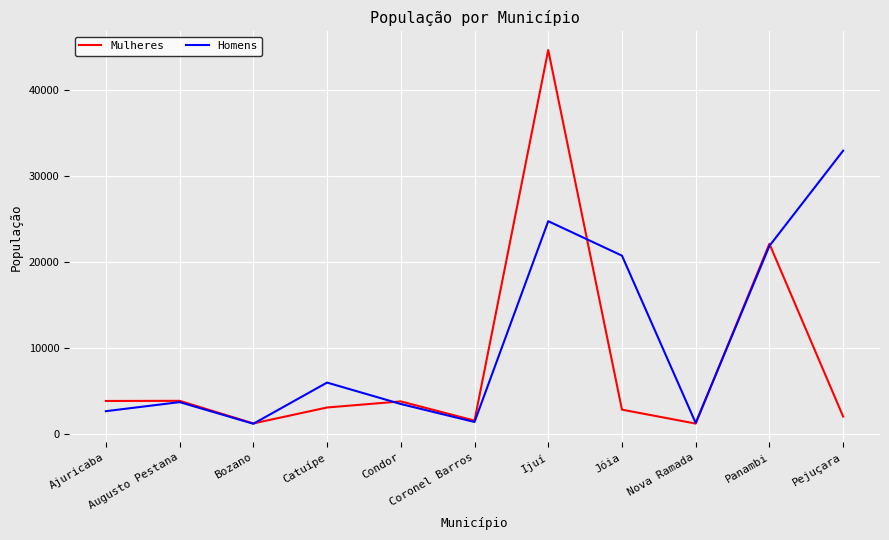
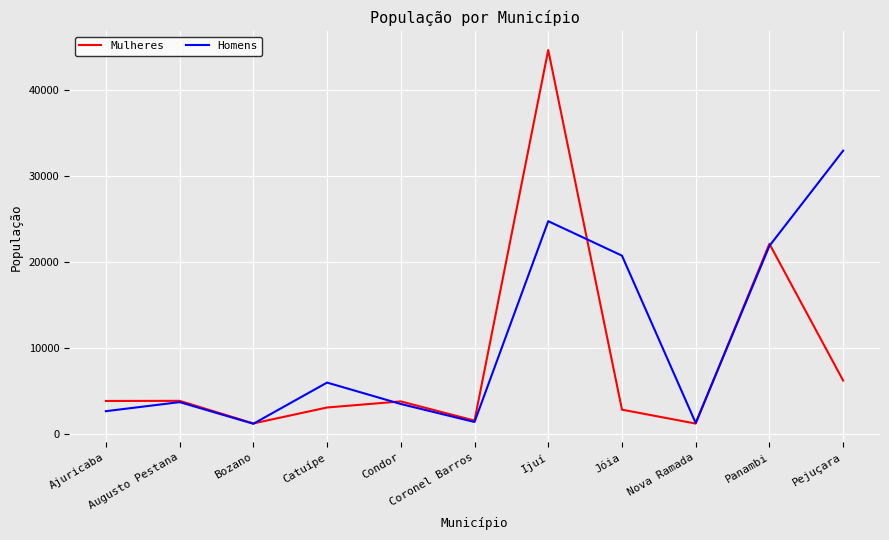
Mulheres, Pejuçara: 2000 -> 6000
